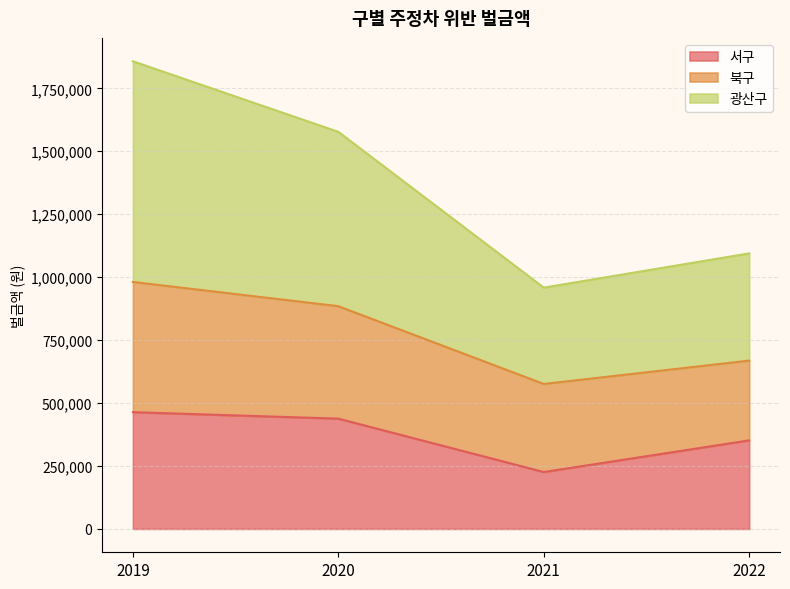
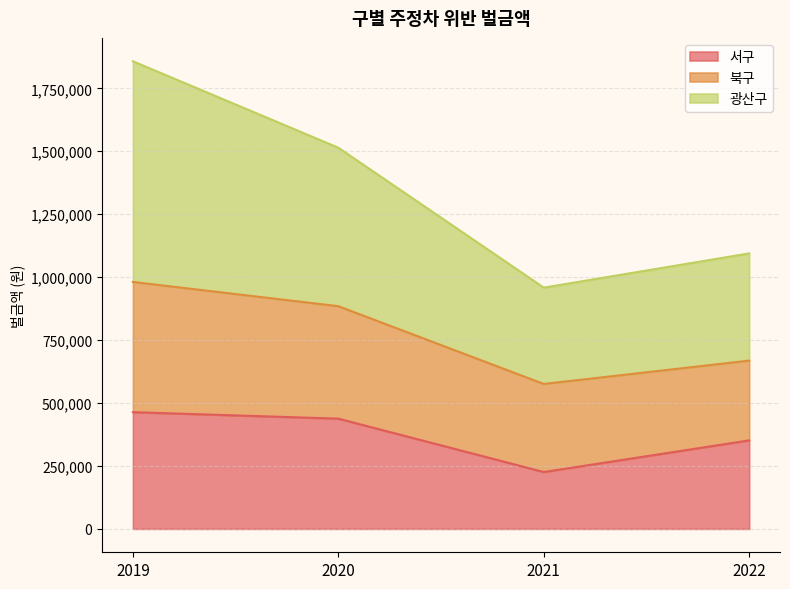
광산구, 2020: 690,000 -> 630,000
